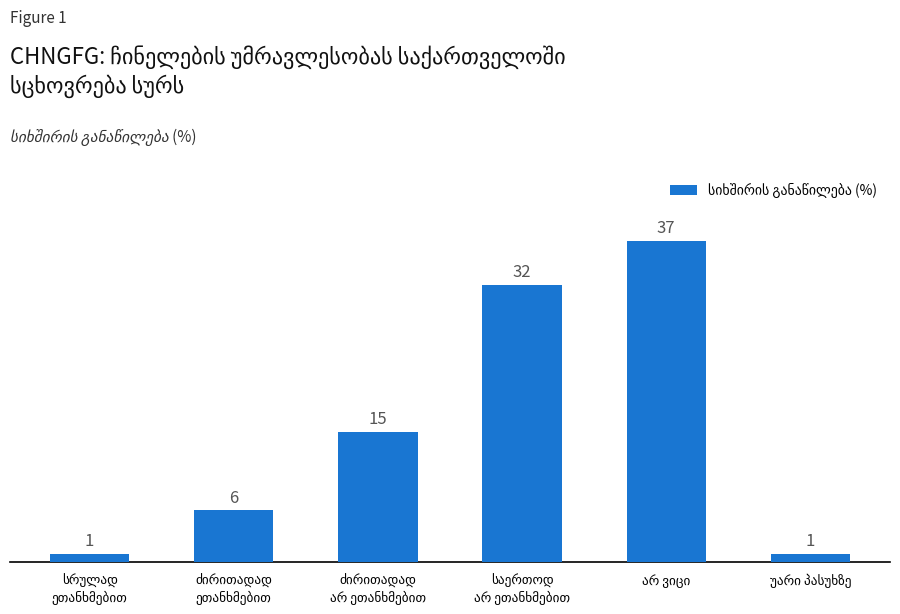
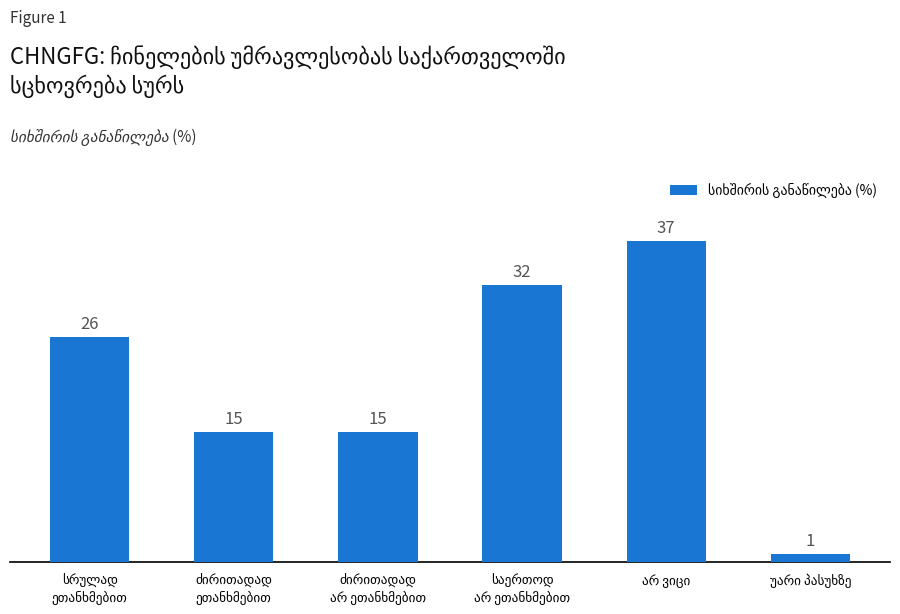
სრულად ეთანხმებით: 1 -> 26
ძირითადად ეთანხმებით: 6 -> 15
